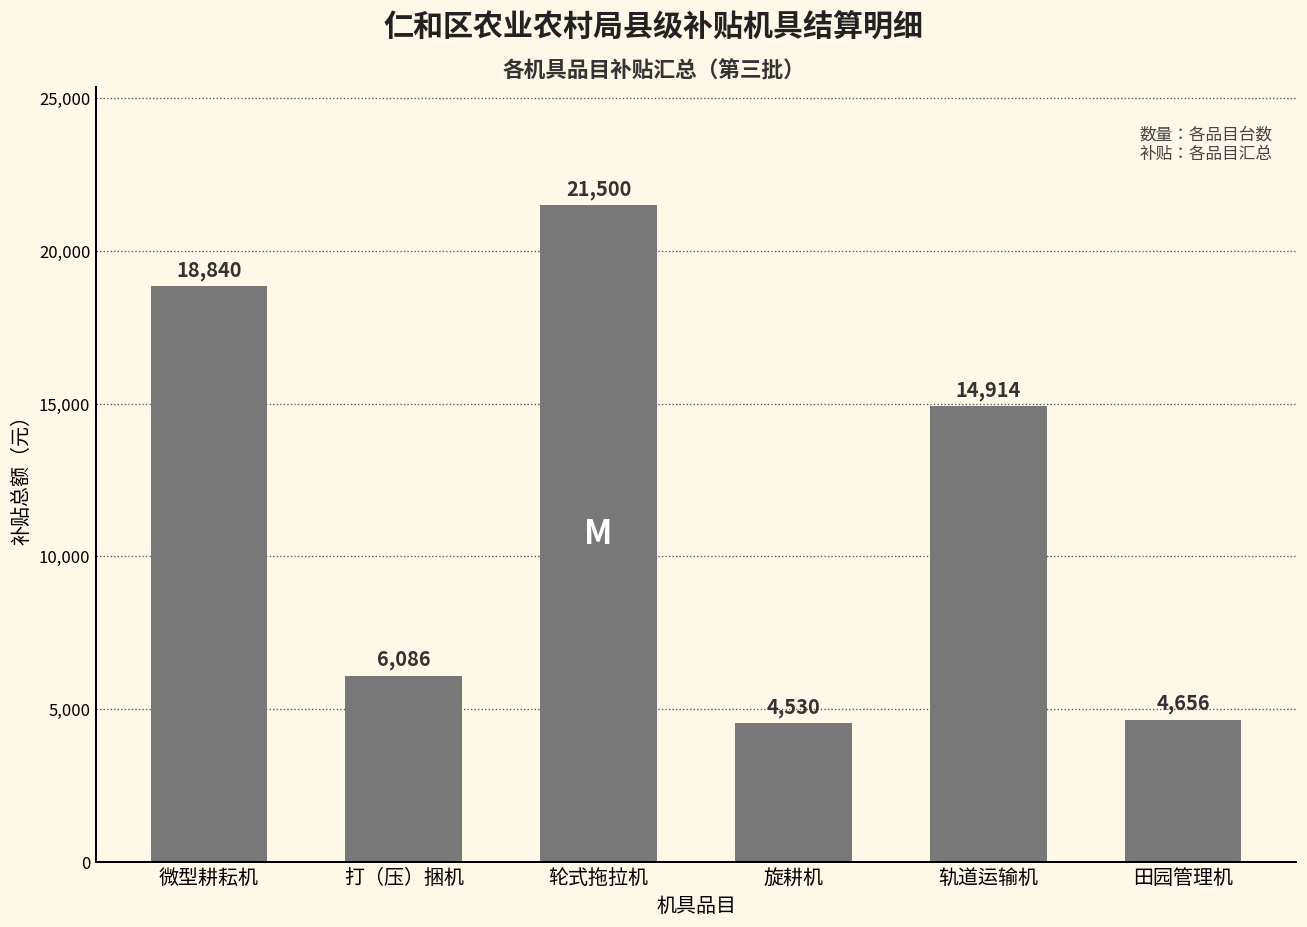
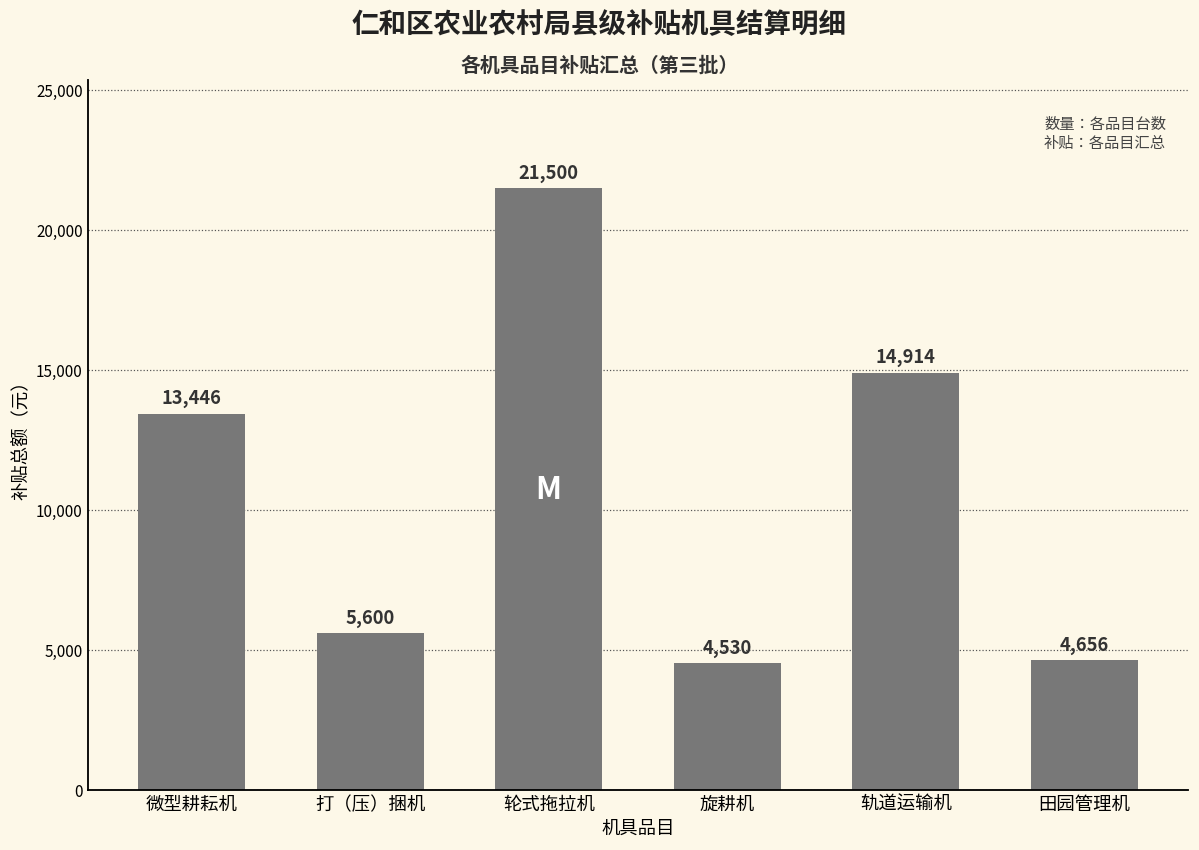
微型耕耘机: 18,840 -> 13,446
打（压）捆机: 6,086 -> 5,600
